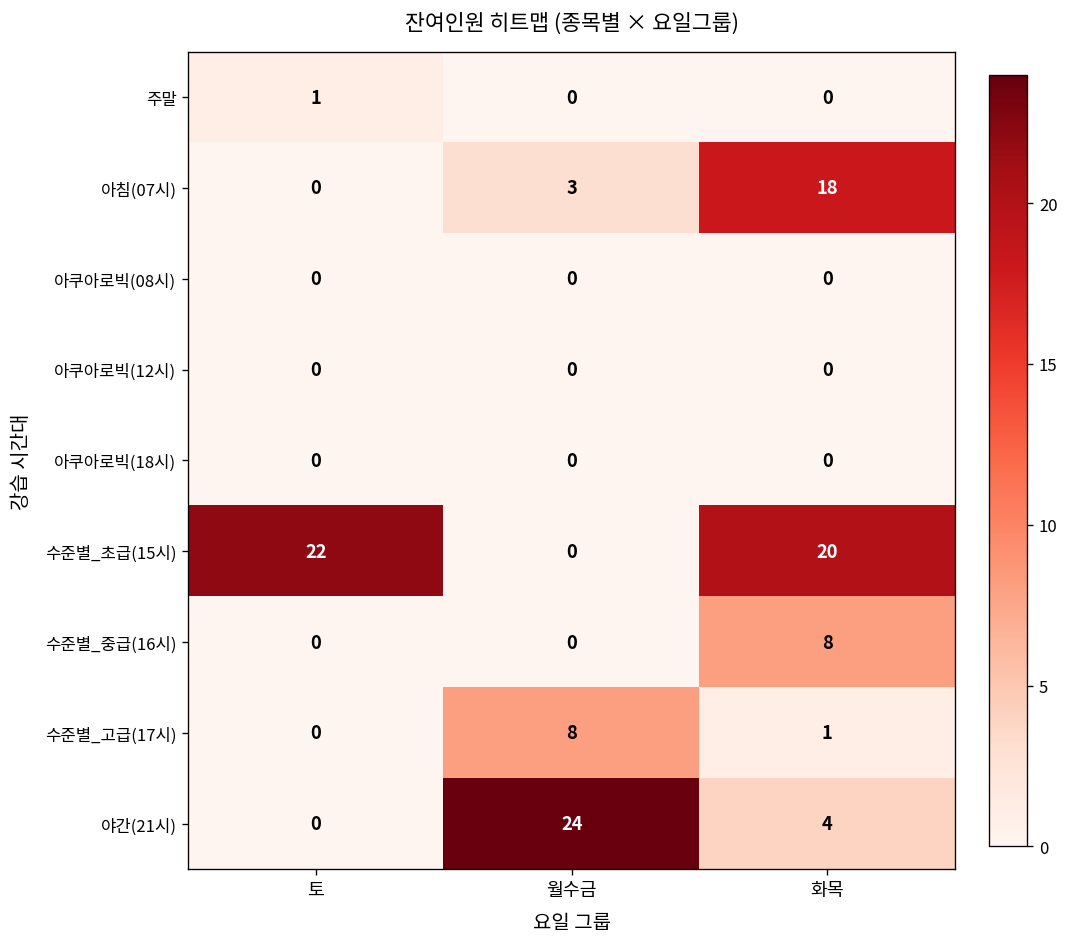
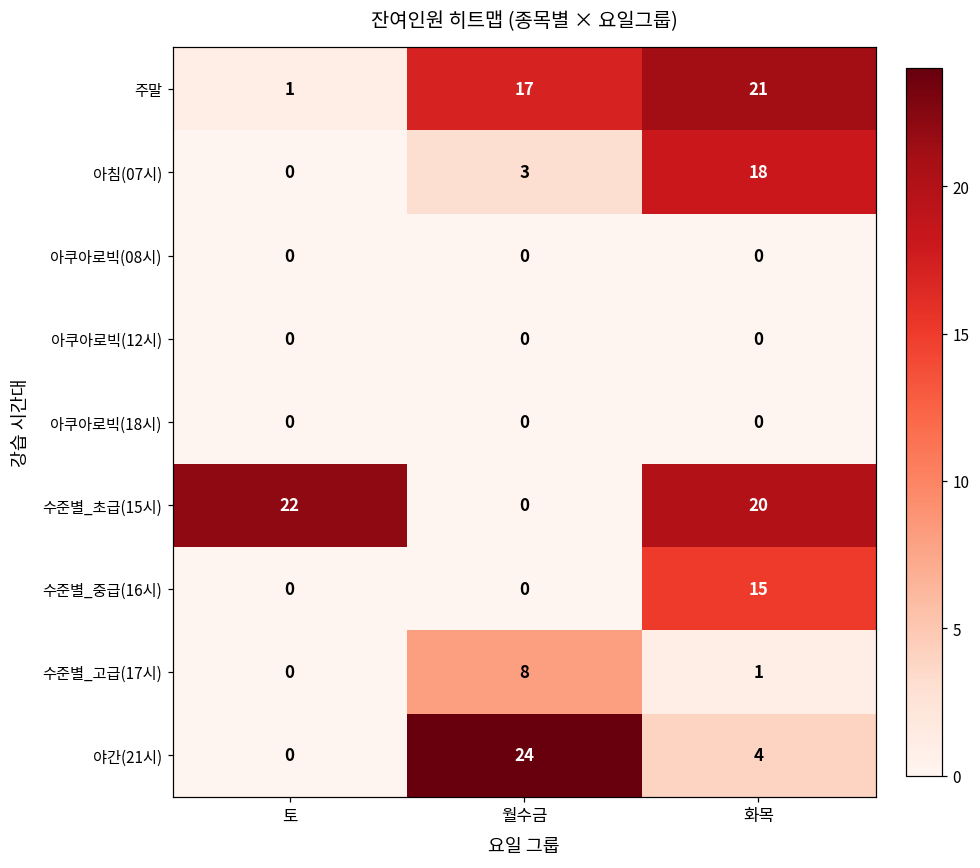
주말, 월수금: 0 -> 17
주말, 화목: 0 -> 21
수준별_중급(16시), 화목: 8 -> 15
